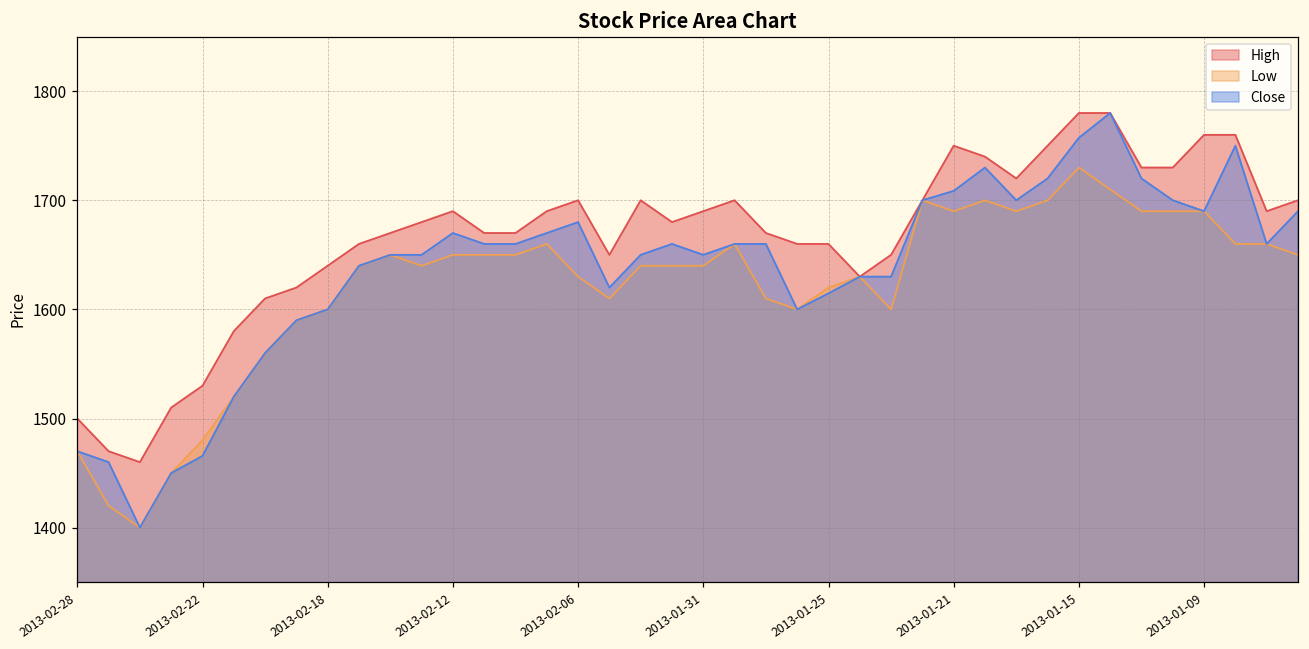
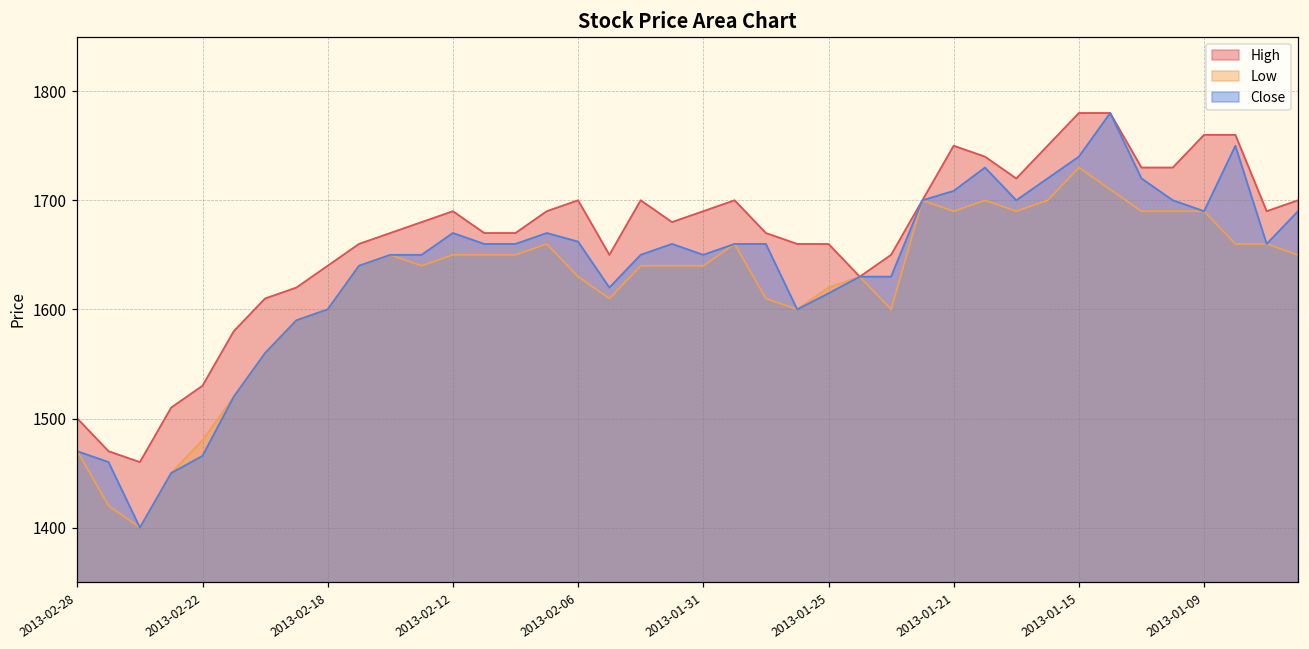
Close, 2013-02-06: 1680 -> 1660
Close, 2013-01-15: 1760 -> 1740
